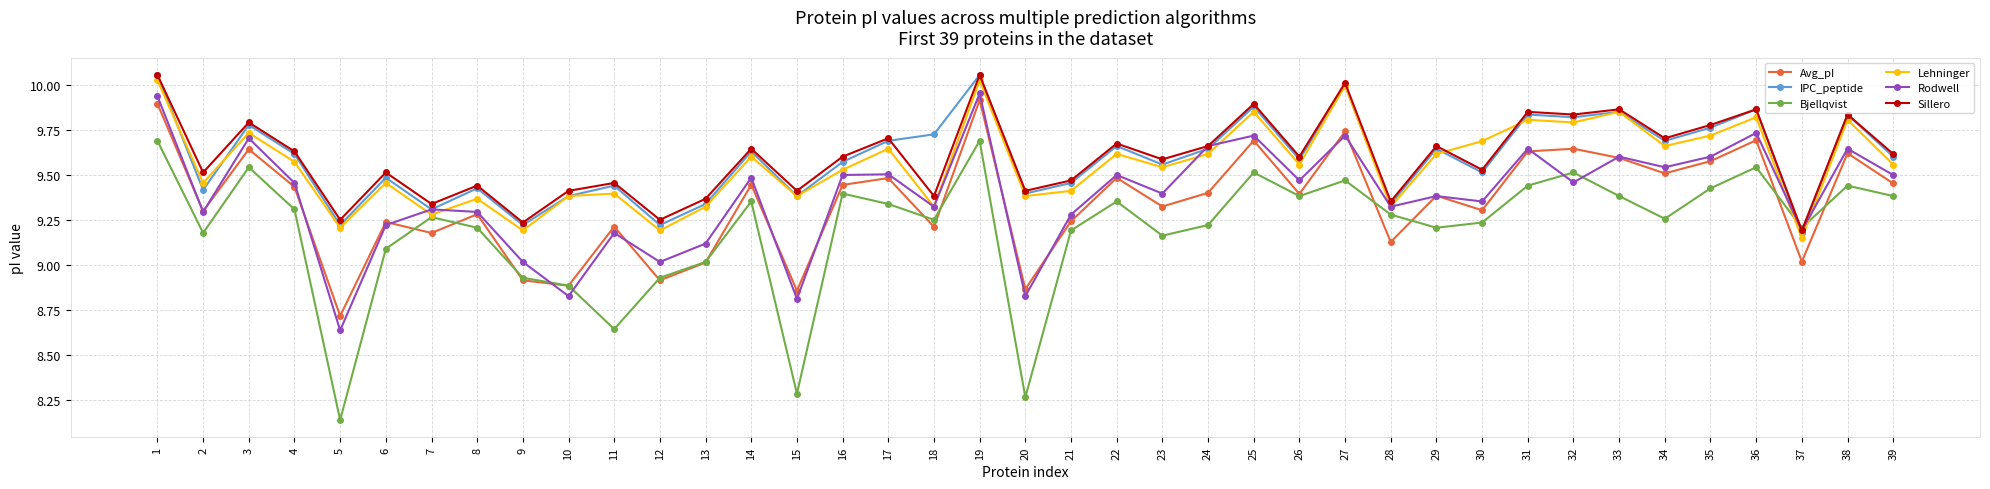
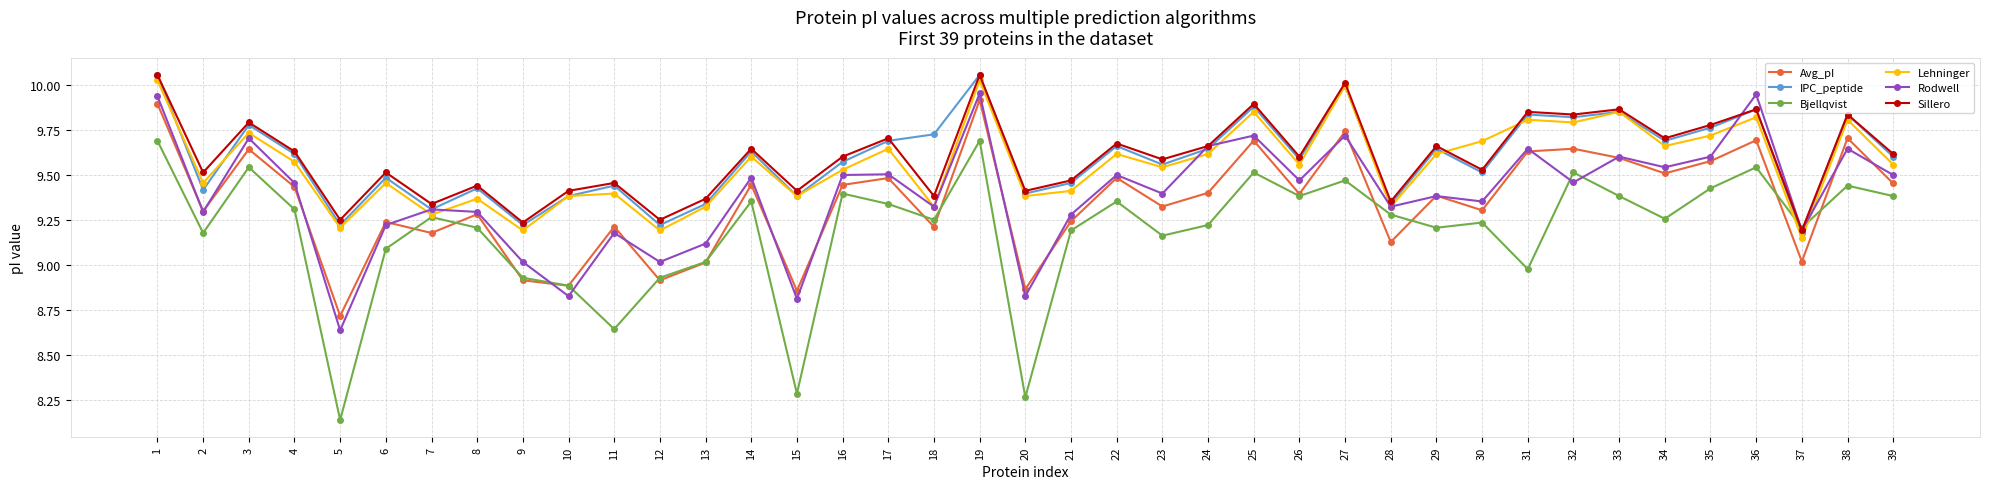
Bjellqvist, 31: 9.44 -> 8.98
Rodwell, 36: 9.74 -> 9.95
Avg_pI, 38: 9.62 -> 9.71
